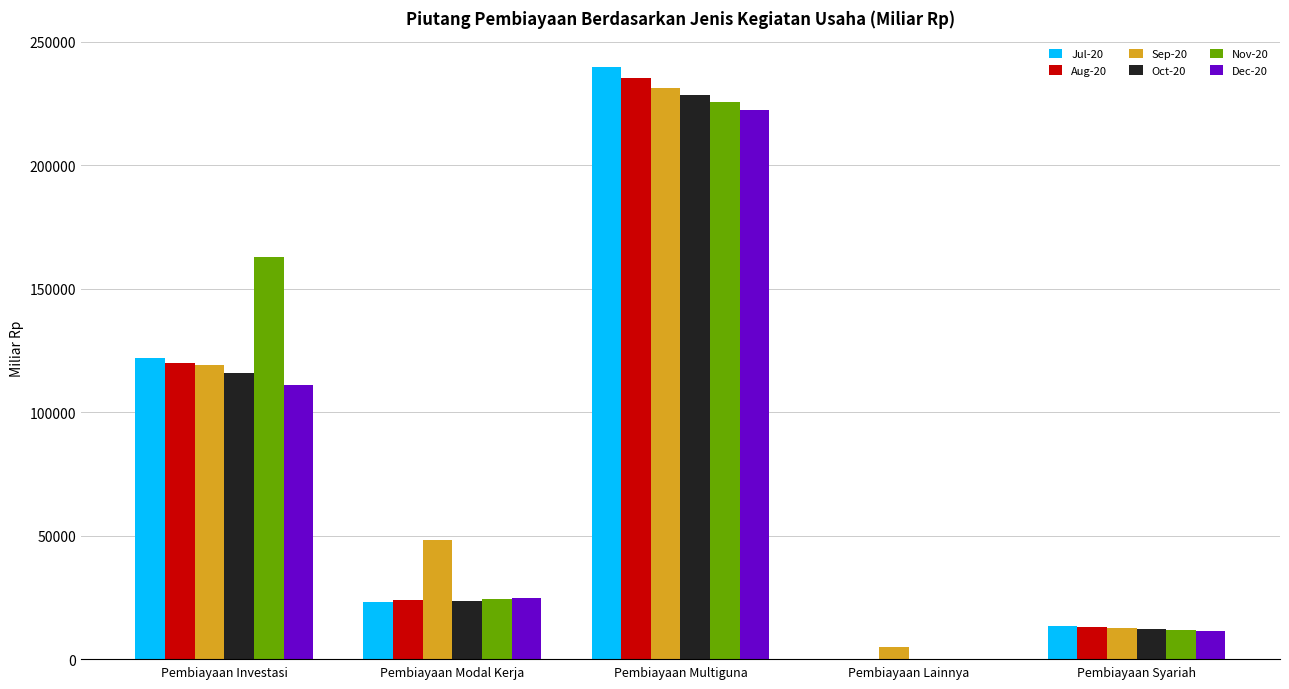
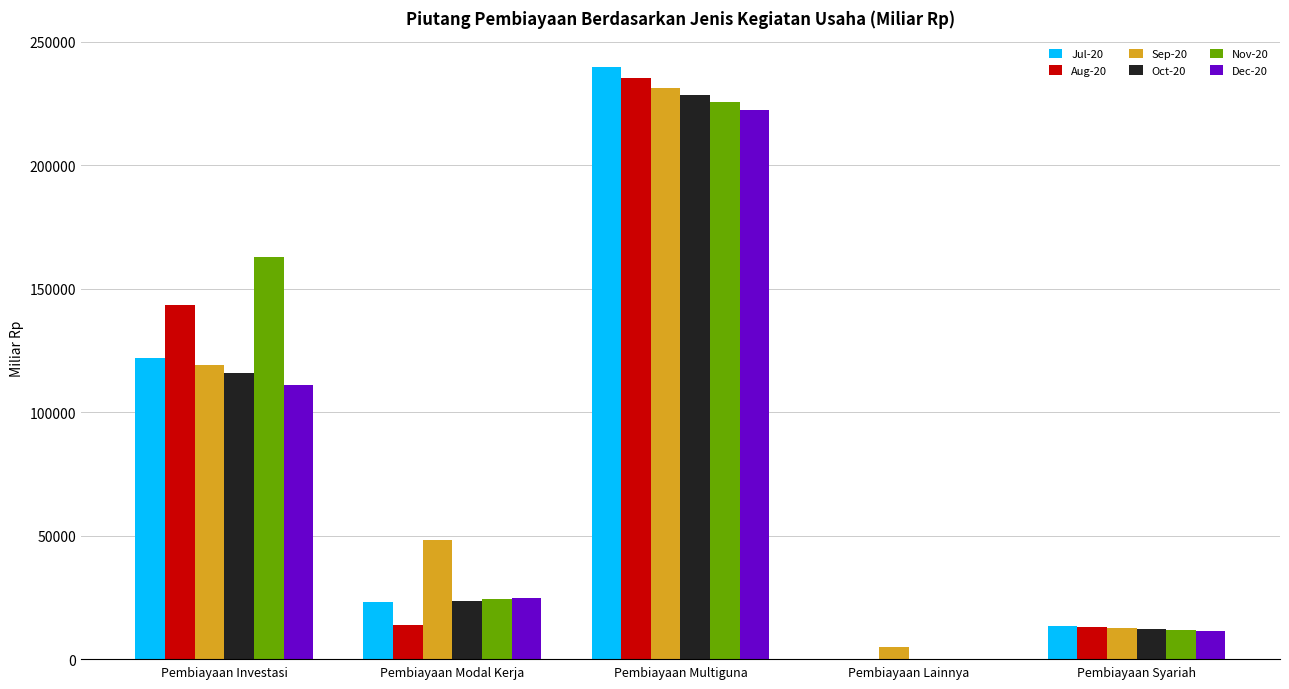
Aug-20, Pembiayaan Investasi: 120000 -> 144000
Aug-20, Pembiayaan Modal Kerja: 24000 -> 14000
